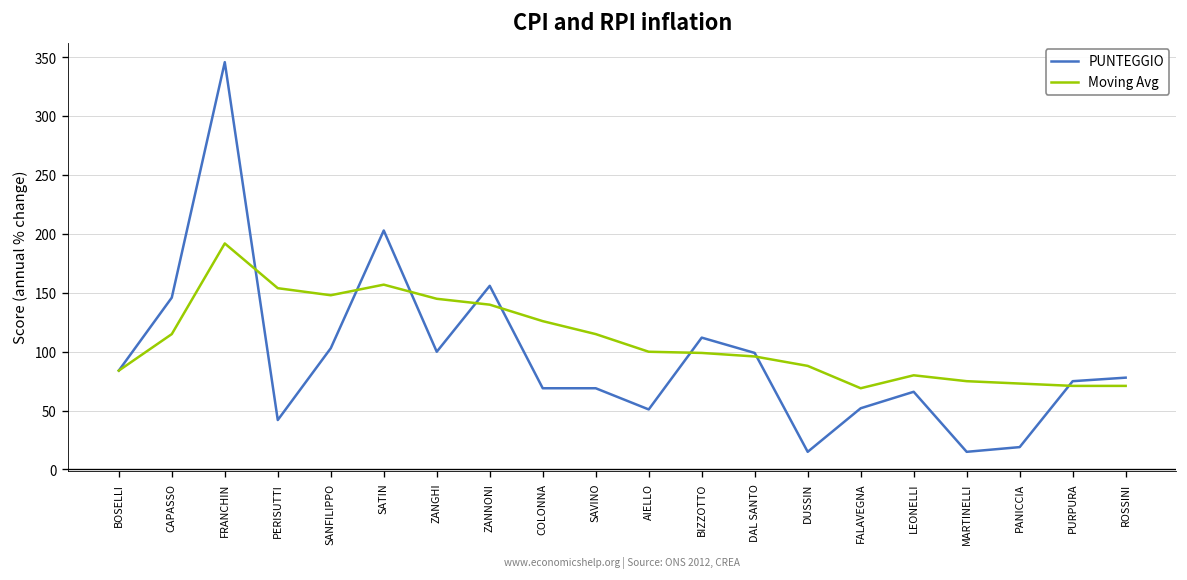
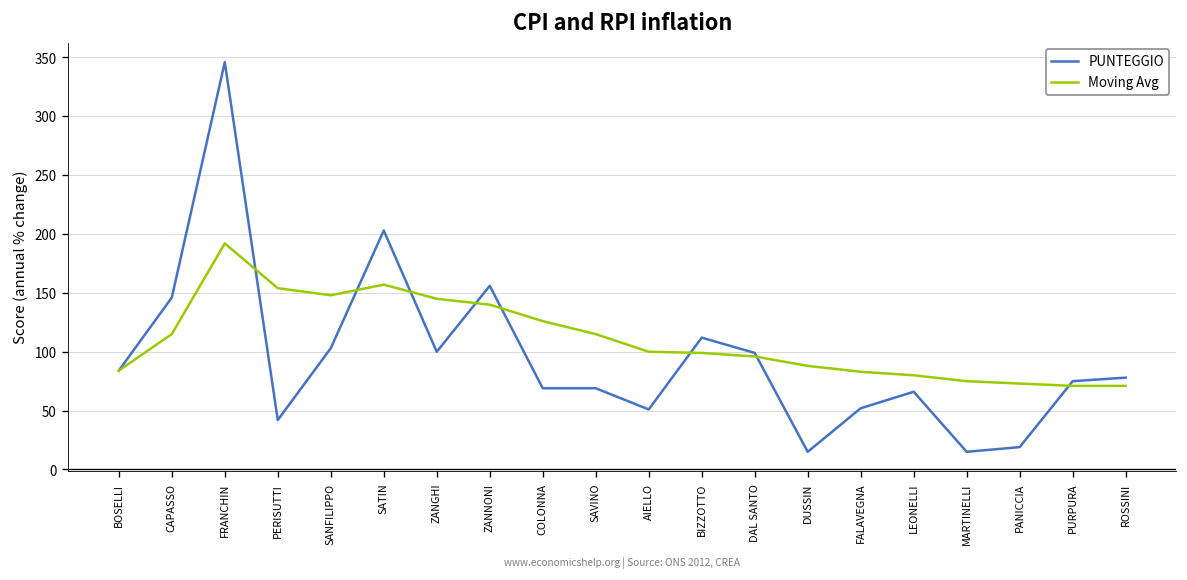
Moving Avg, FALAVEGNA: 70 -> 80
